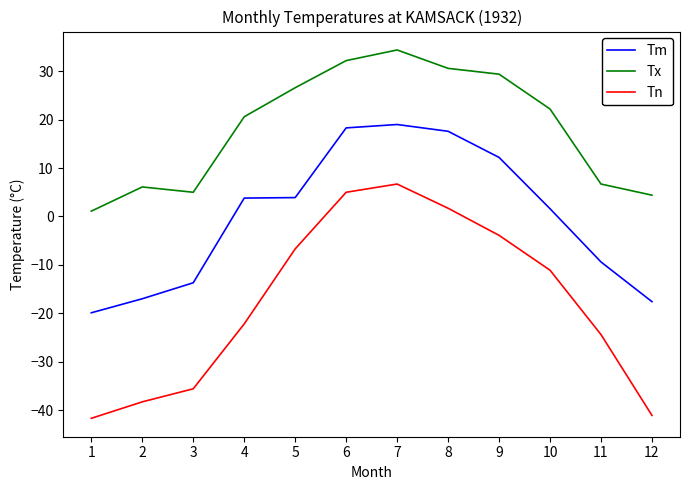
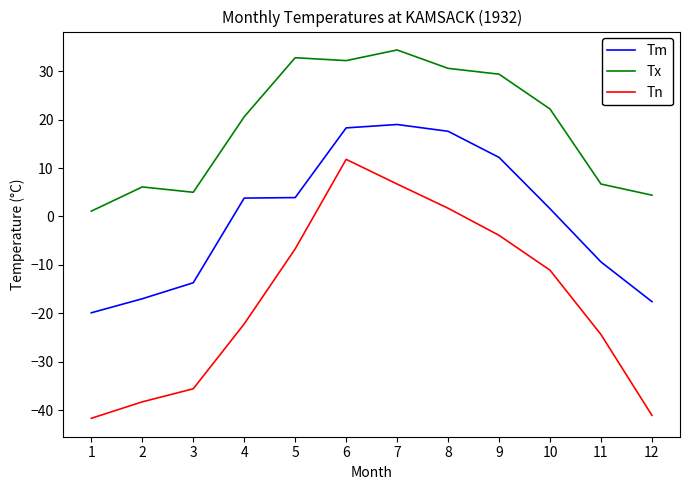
Tx, 5: 27 -> 33
Tn, 6: 5 -> 12
